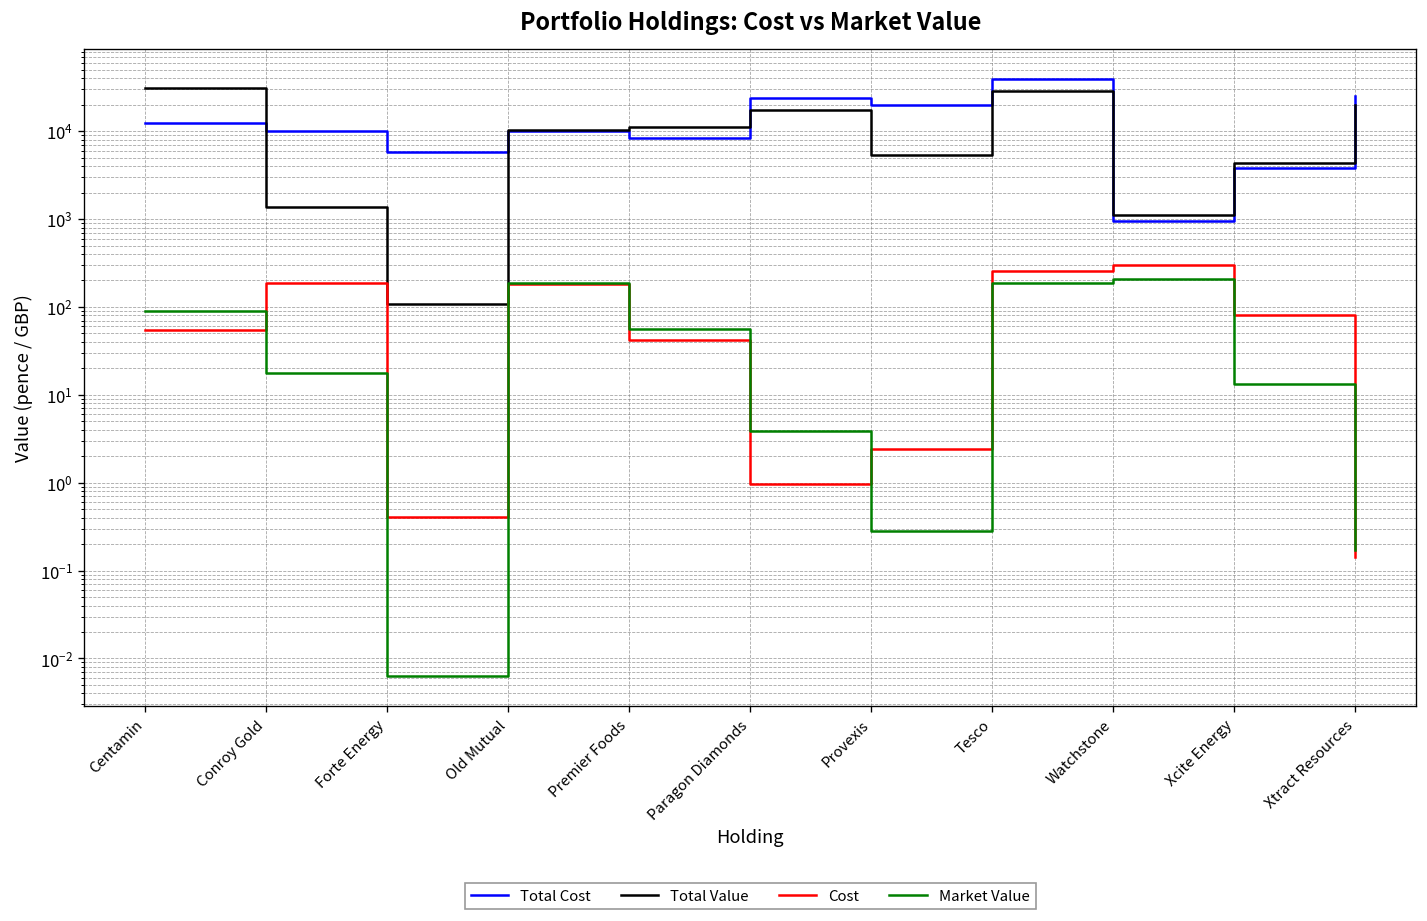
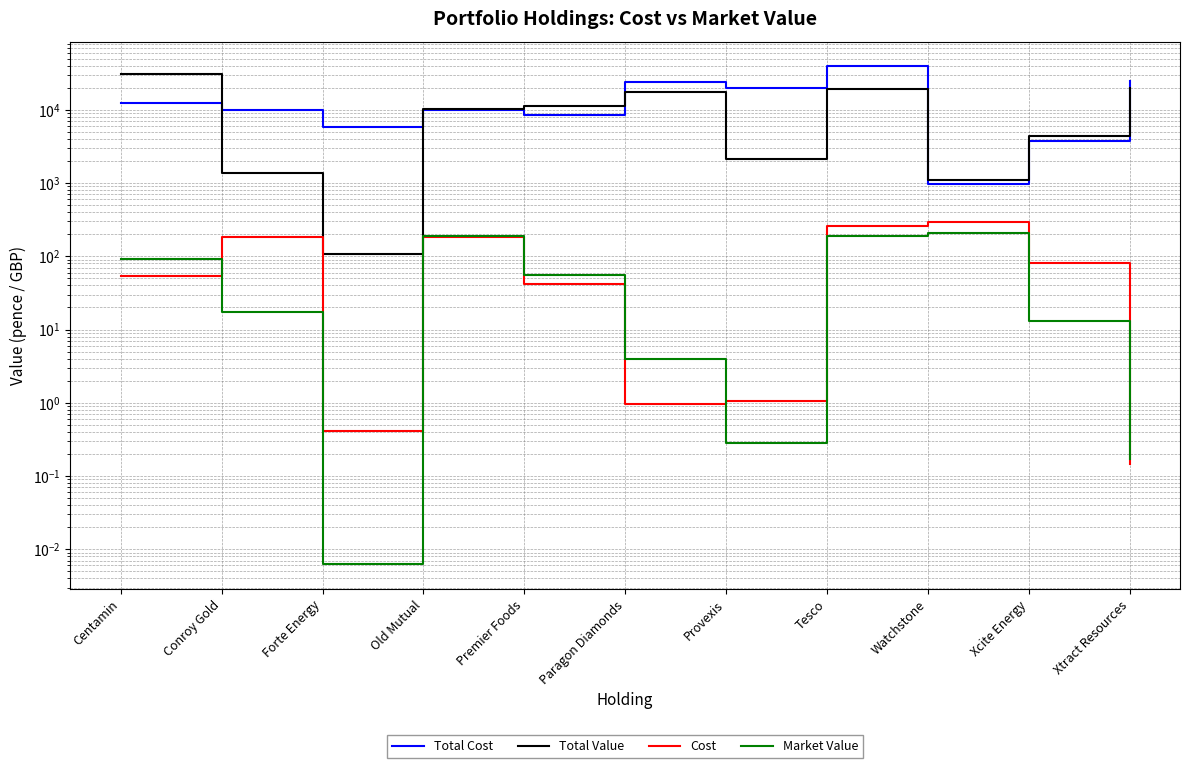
Total Value, Provexis: 5000 -> 2100
Cost, Provexis: 2.4 -> 1.1
Total Value, Tesco: 28000 -> 19000
